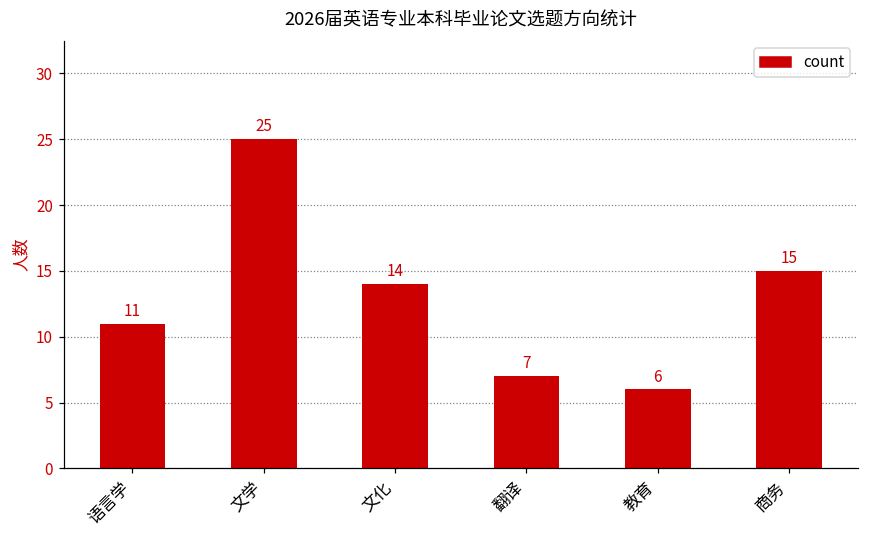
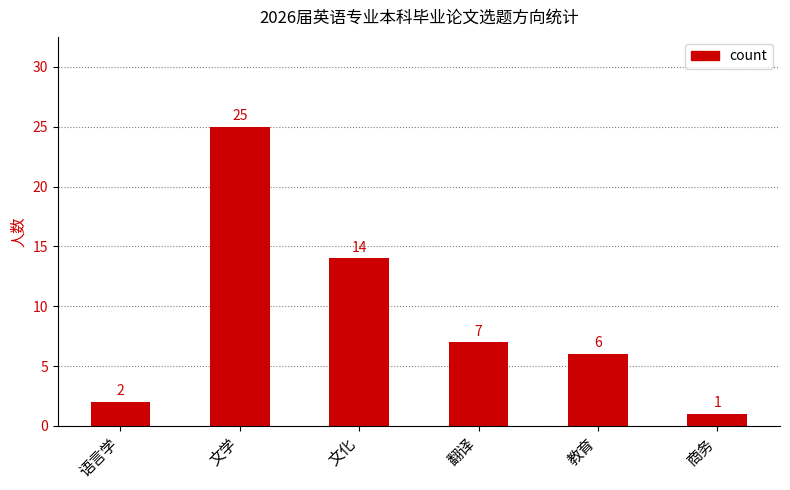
语言学: 11 -> 2
商务: 15 -> 1
